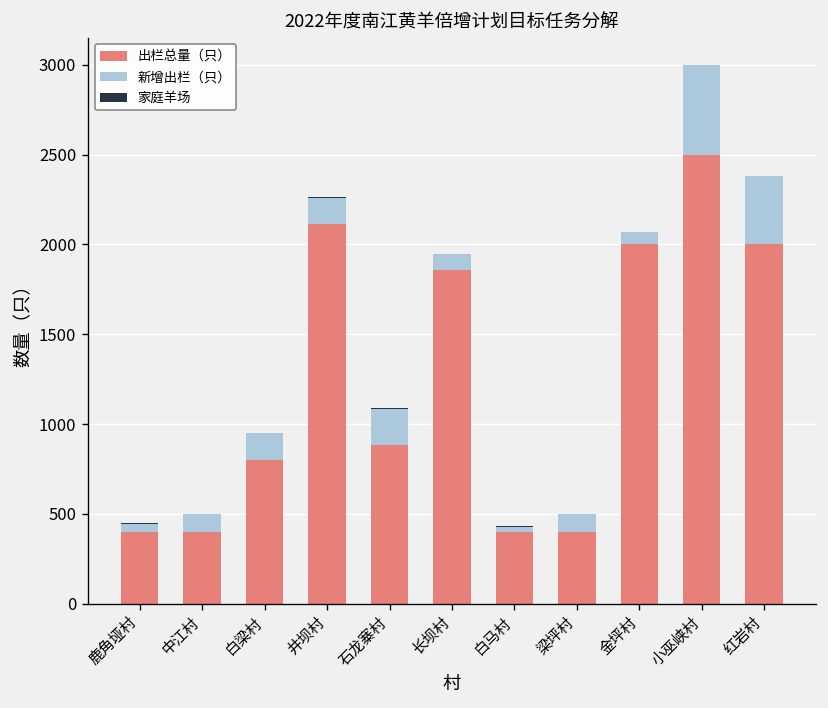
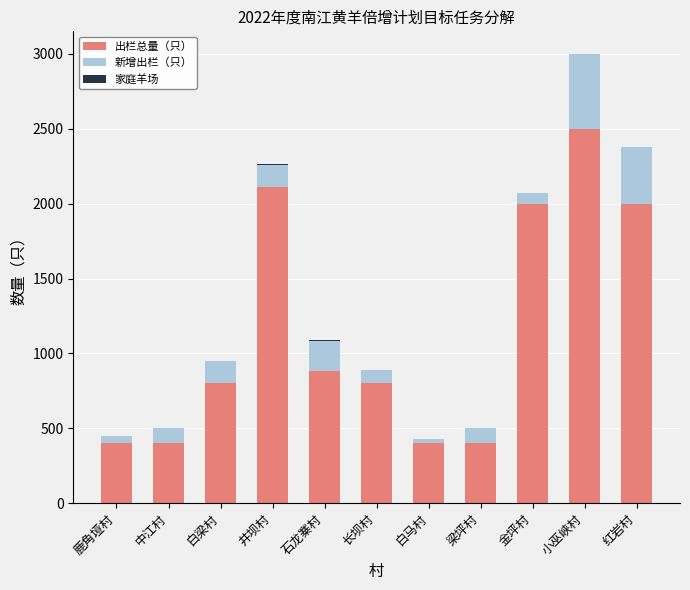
出栏总量（只）, 长坝村: 1860 -> 800
